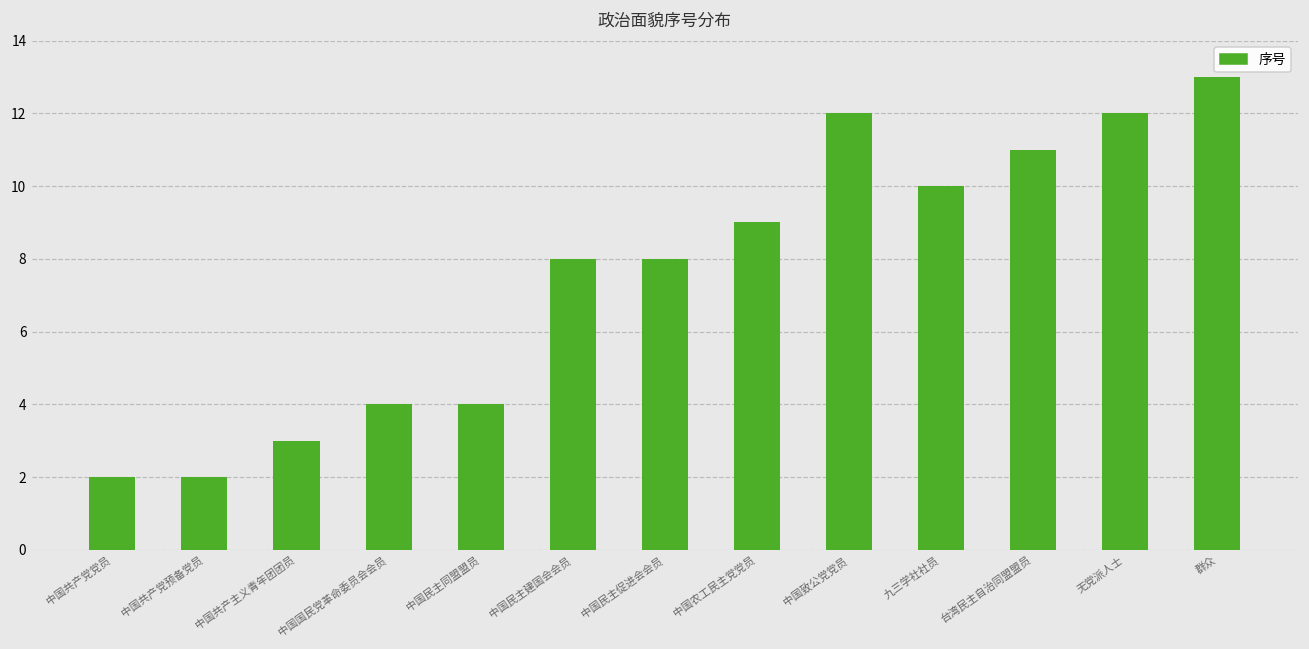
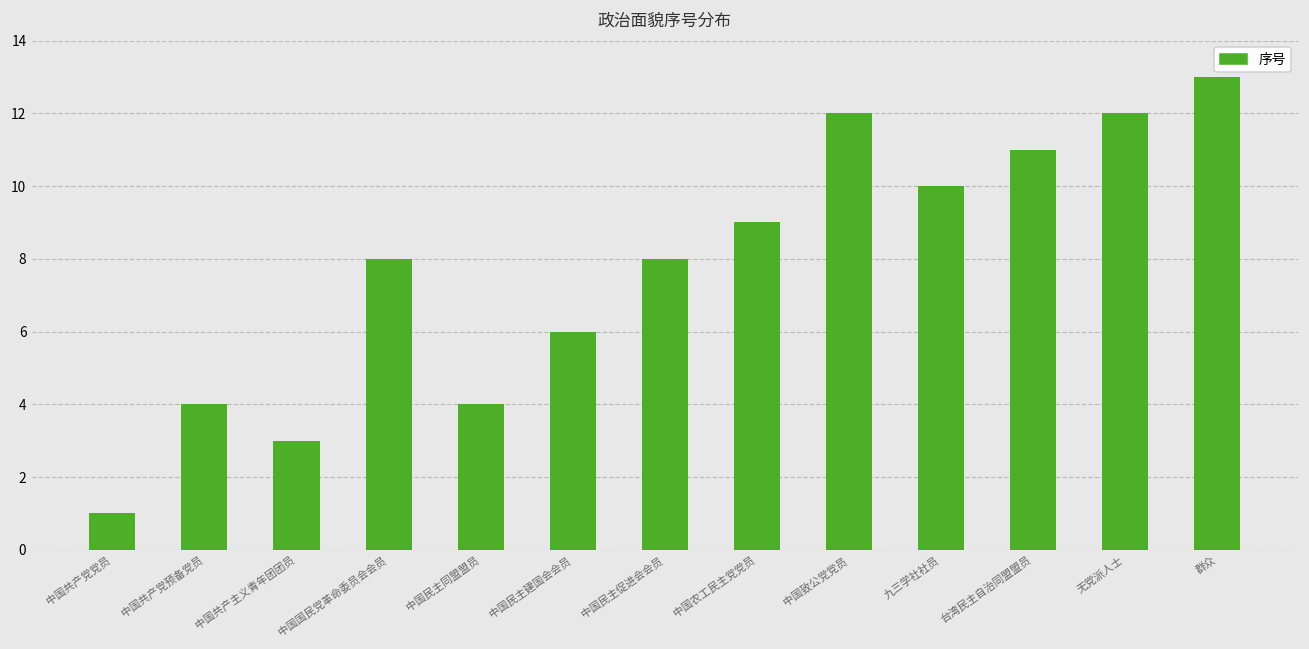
中国共产党党员: 2 -> 1
中国共产党预备党员: 2 -> 4
中国国民党革命委员会会员: 4 -> 8
中国民主建国会会员: 8 -> 6
